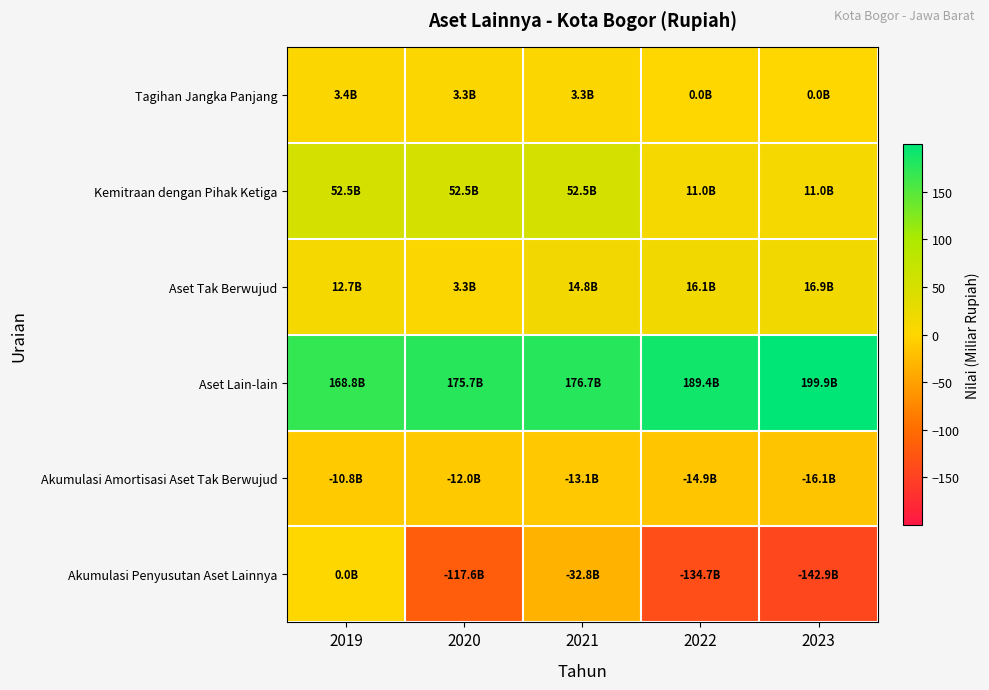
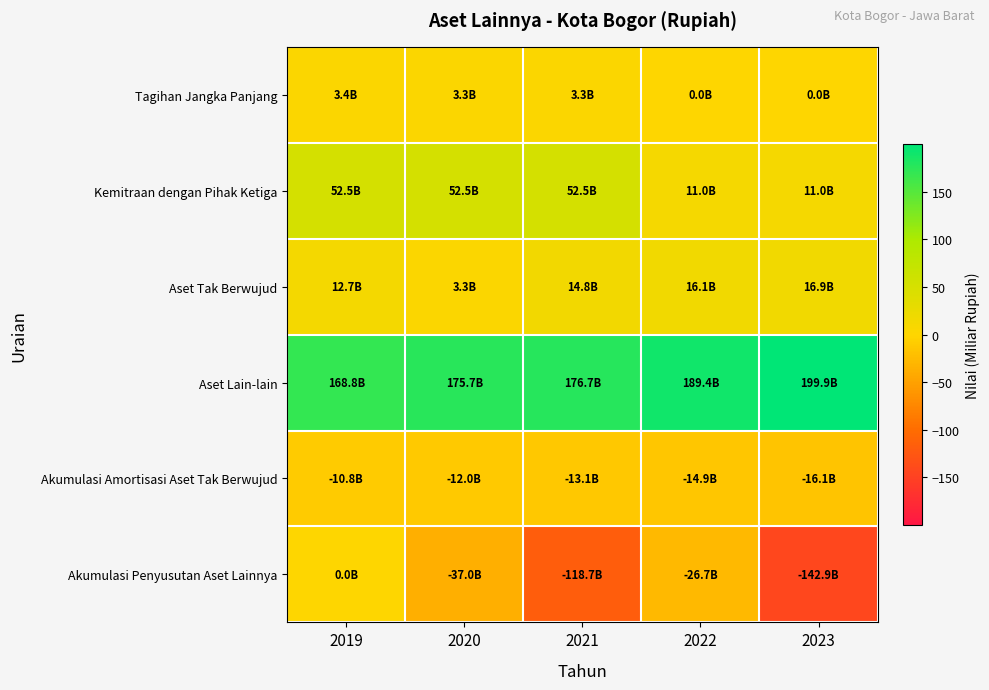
Akumulasi Penyusutan Aset Lainnya, 2020: -117.6B -> -37.0B
Akumulasi Penyusutan Aset Lainnya, 2021: -32.8B -> -118.7B
Akumulasi Penyusutan Aset Lainnya, 2022: -134.7B -> -26.7B
